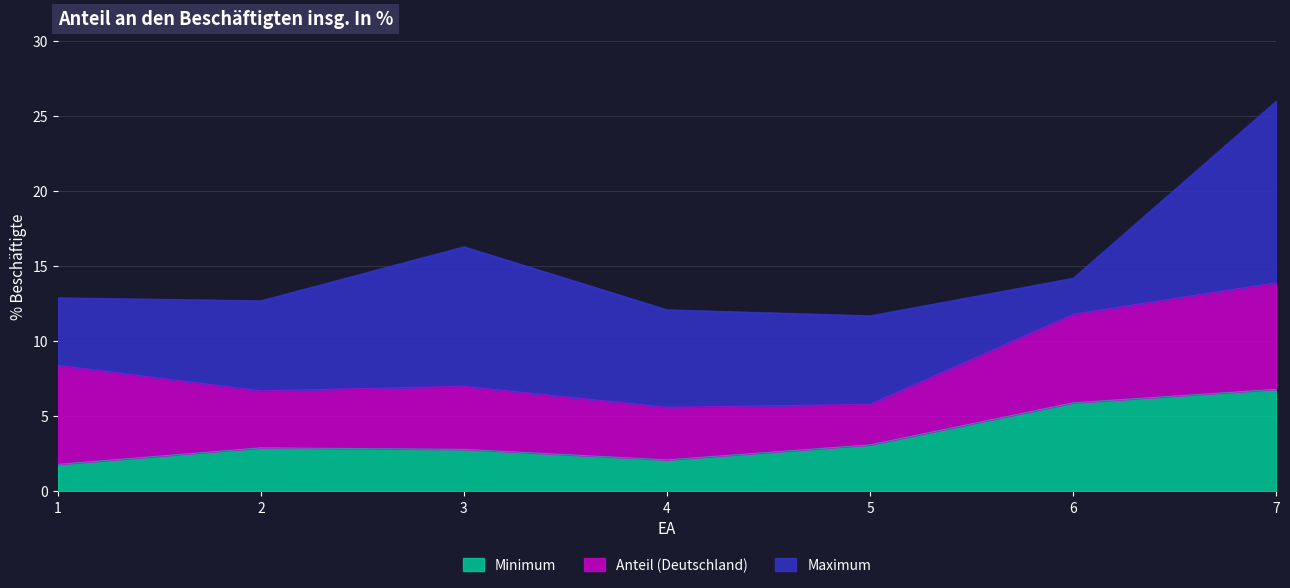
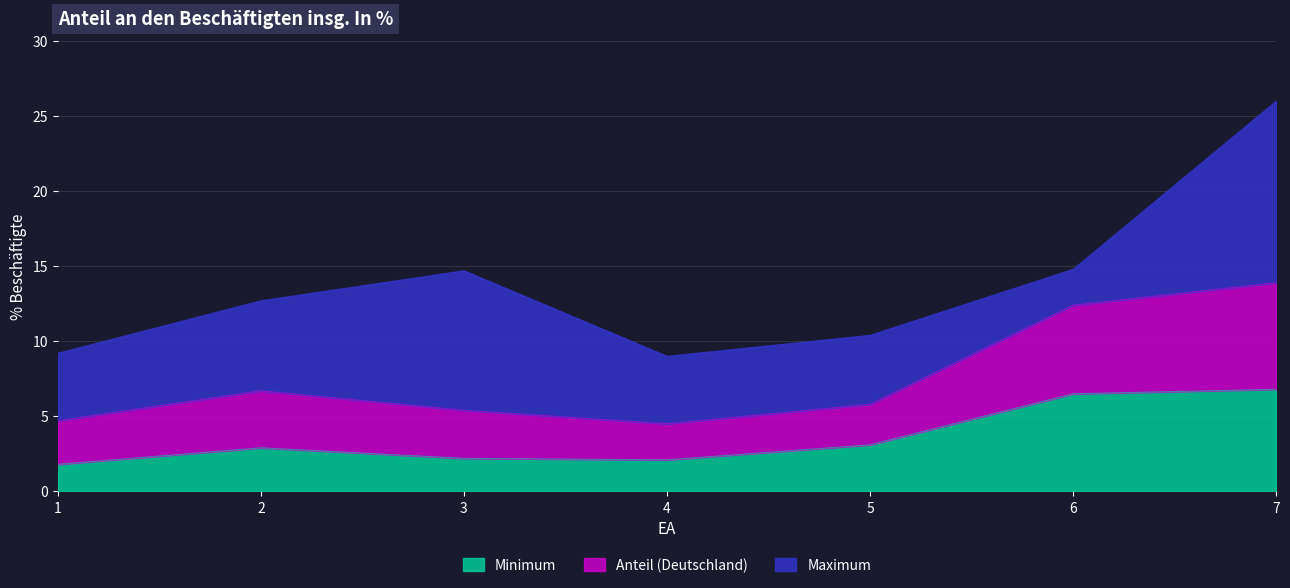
Anteil (Deutschland), 1: 6.6 -> 2.9
Minimum, 3: 2.8 -> 2.2
Anteil (Deutschland), 3: 4.2 -> 3.2
Anteil (Deutschland), 4: 3.5 -> 2.4
Maximum, 4: 6.5 -> 4.5
Maximum, 5: 5.9 -> 4.6
Minimum, 6: 5.9 -> 6.5
